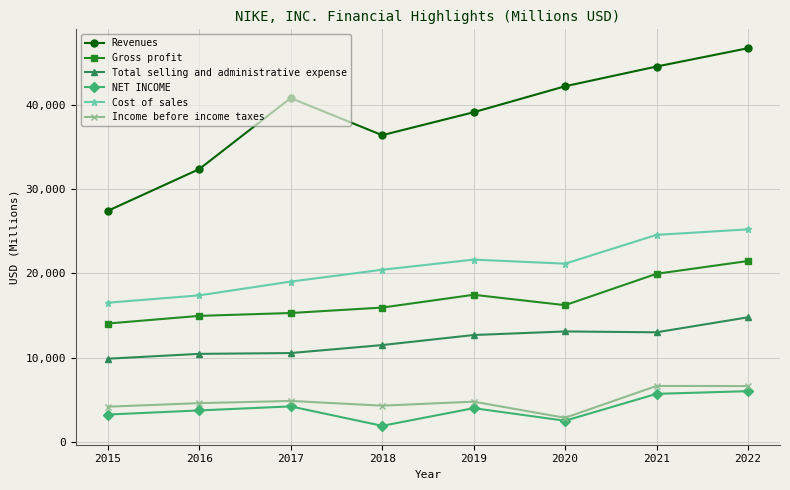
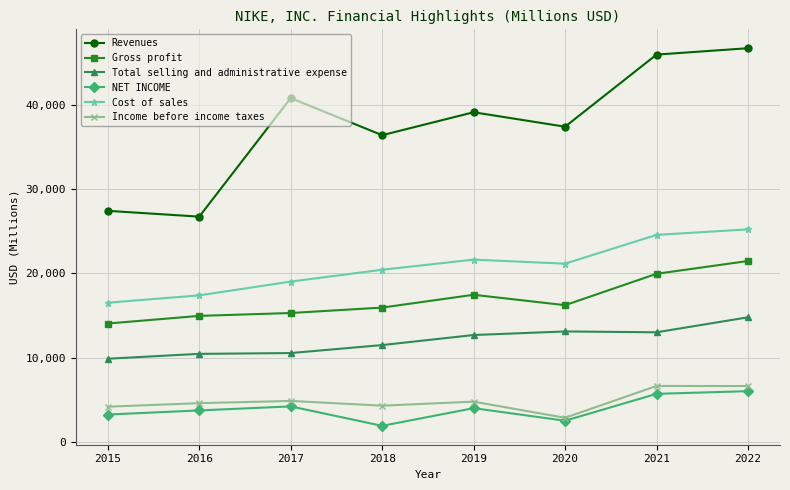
Revenues, 2016: 32,000 -> 27,000
Revenues, 2020: 42,000 -> 37,000
Revenues, 2021: 45,000 -> 46,000
